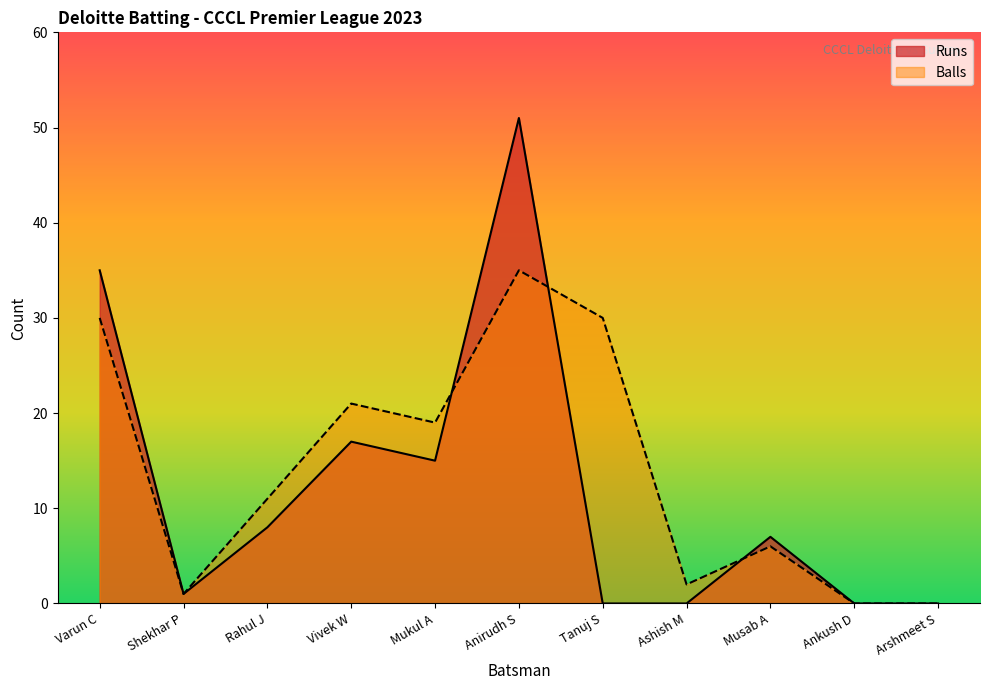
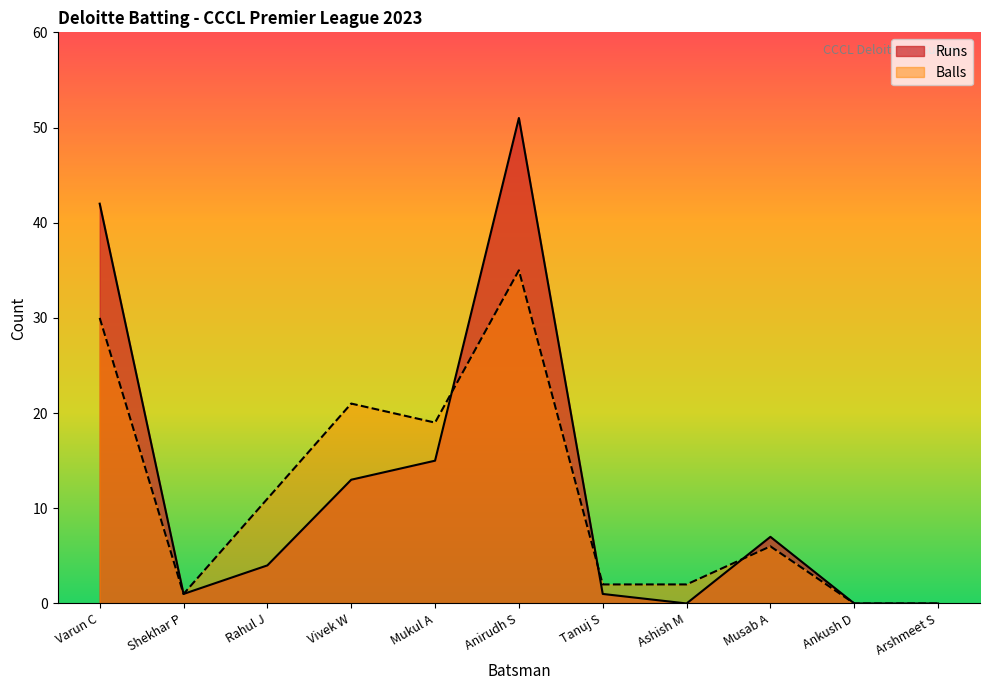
Runs, Varun C: 35 -> 42
Runs, Rahul J: 8 -> 4
Runs, Vivek W: 17 -> 13
Runs, Tanuj S: 0 -> 1
Balls, Tanuj S: 30 -> 2
